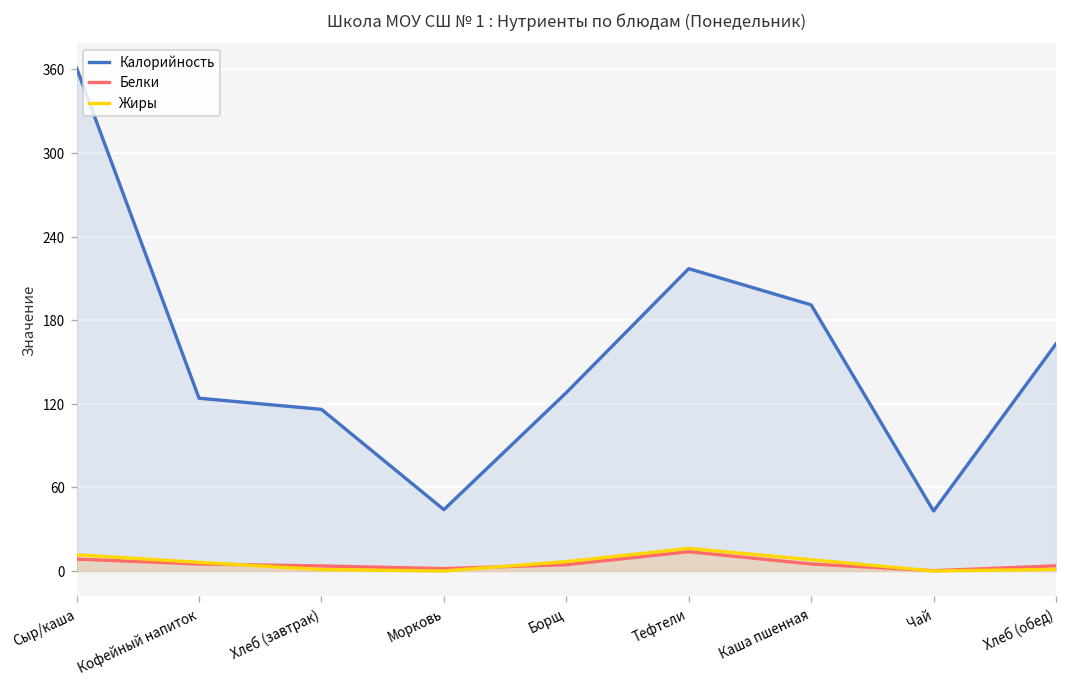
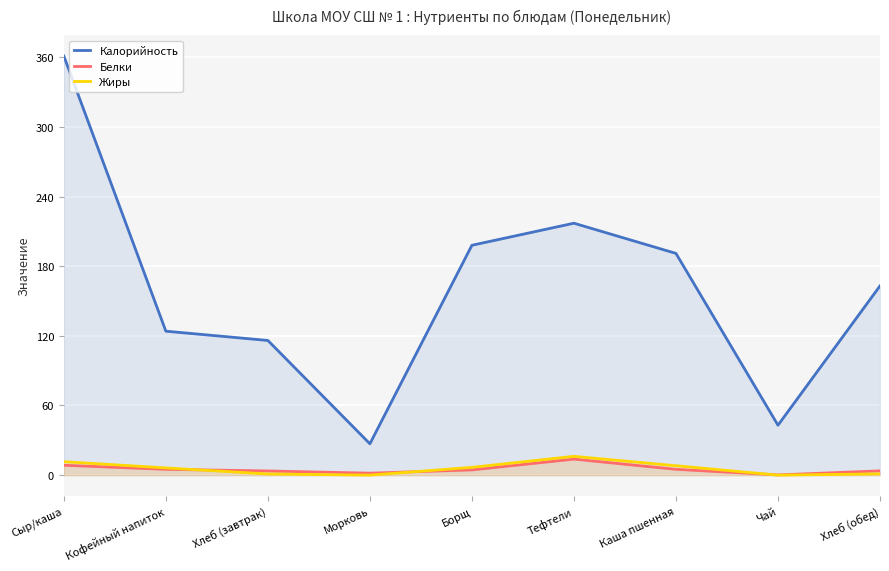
Калорийность, Морковь: 44 -> 27
Калорийность, Борщ: 128 -> 198
